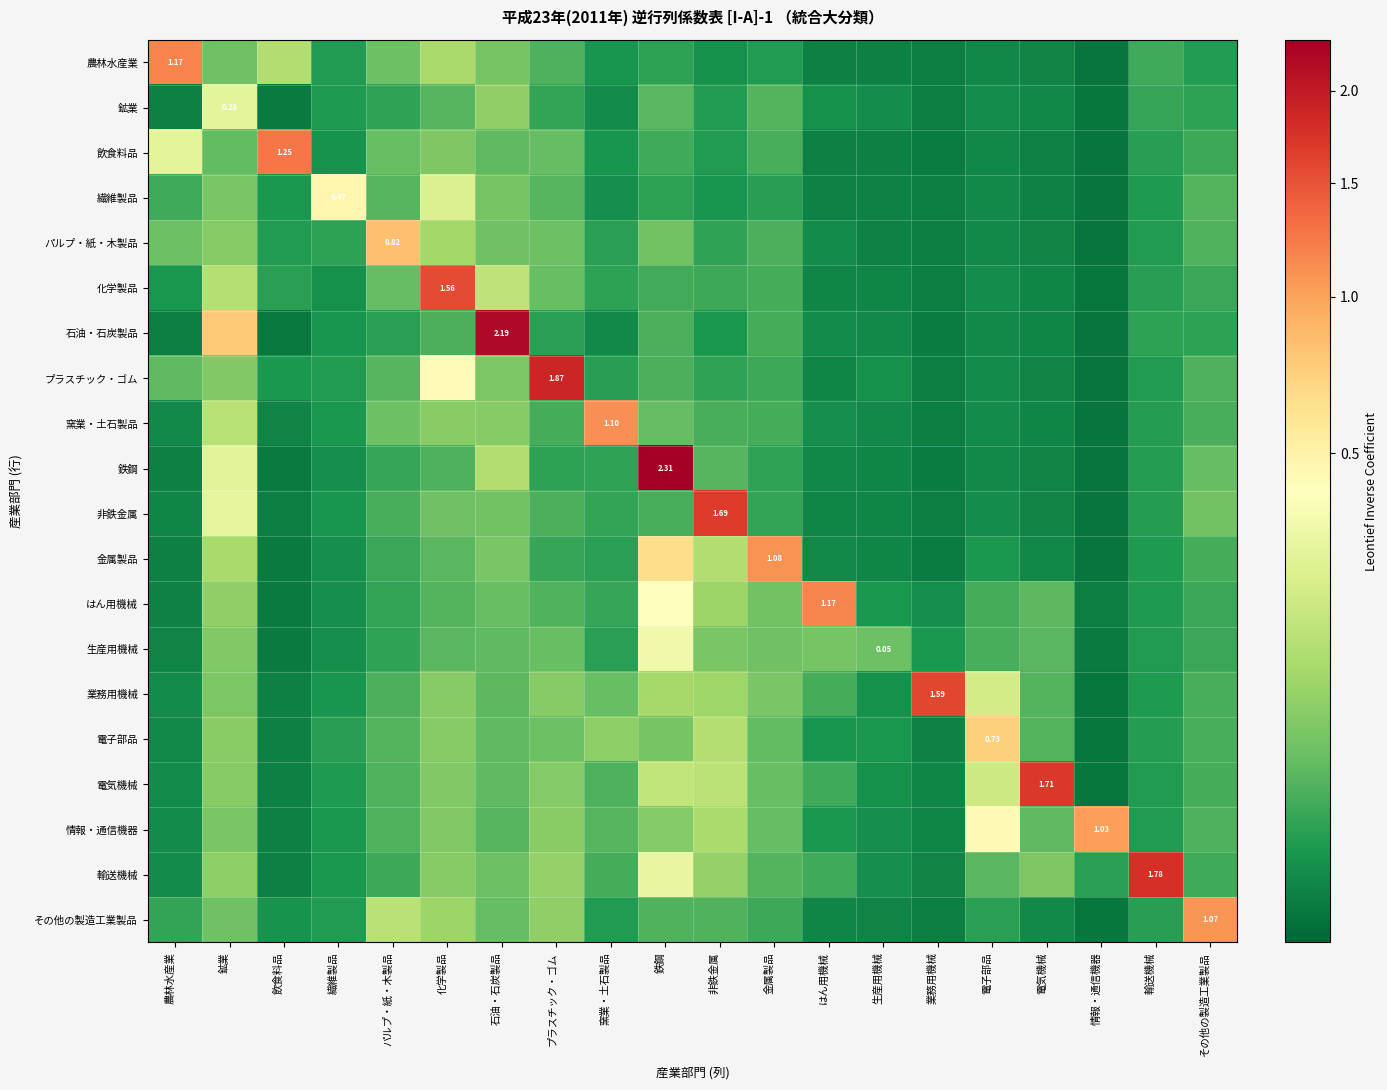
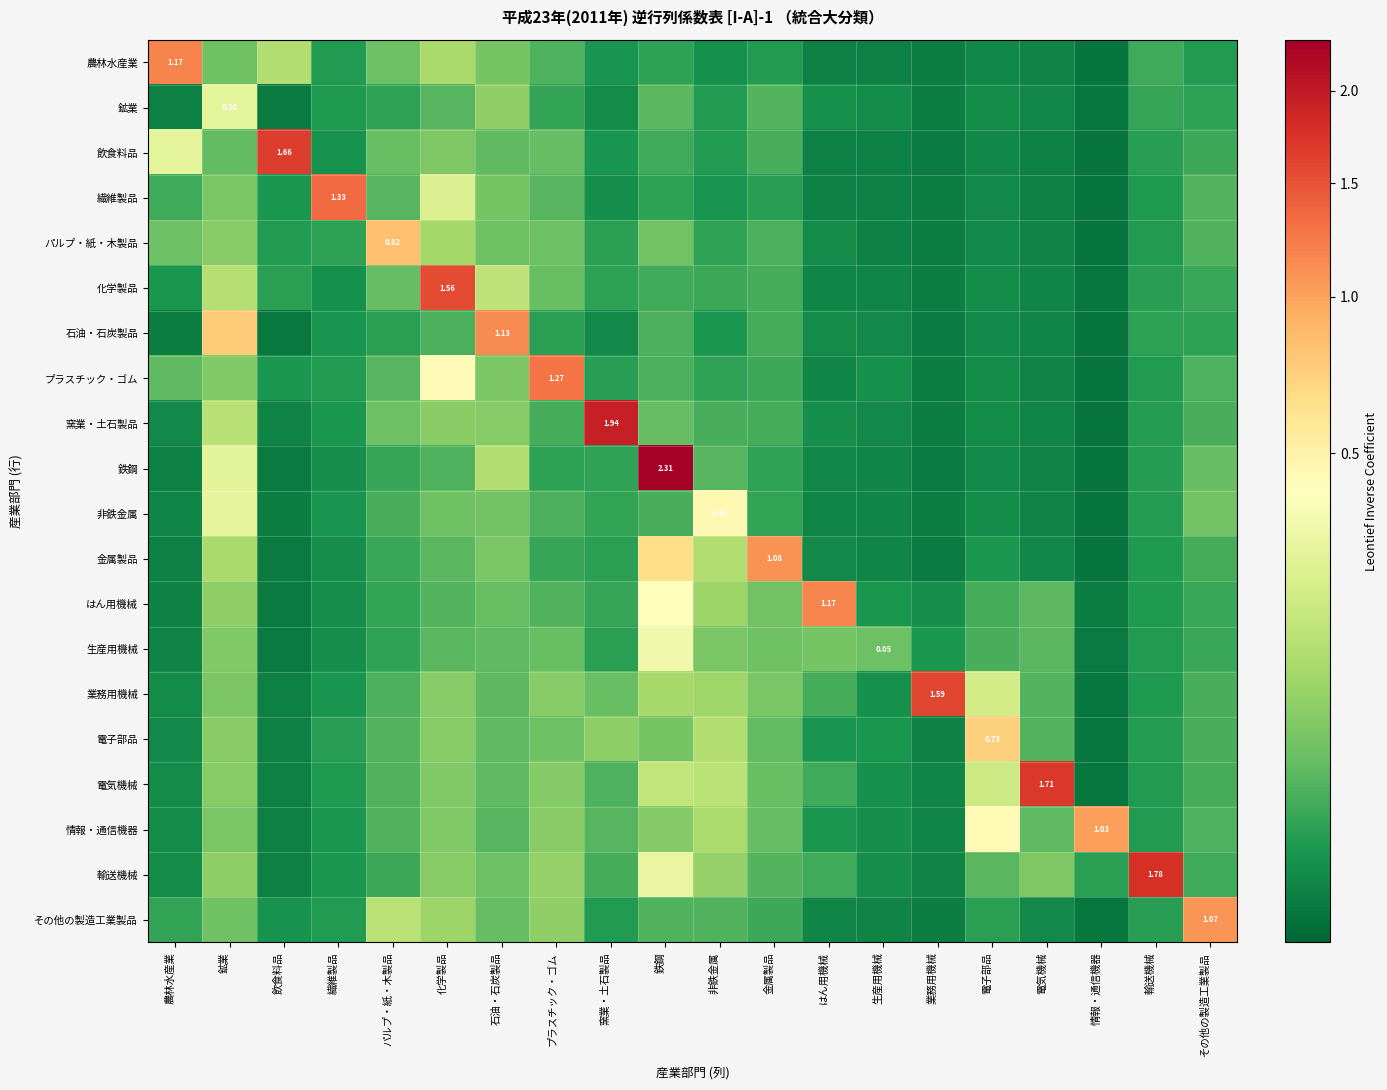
飲食料品, 飲食料品: 1.25 -> 1.66
繊維製品, 繊維製品: 0.47 -> 1.33
石油・石炭製品, 石油・石炭製品: 2.19 -> 1.13
プラスチック・ゴム, プラスチック・ゴム: 1.87 -> 1.27
窯業・土石製品, 窯業・土石製品: 1.10 -> 1.94
非鉄金属, 非鉄金属: 1.69 -> 0.45
